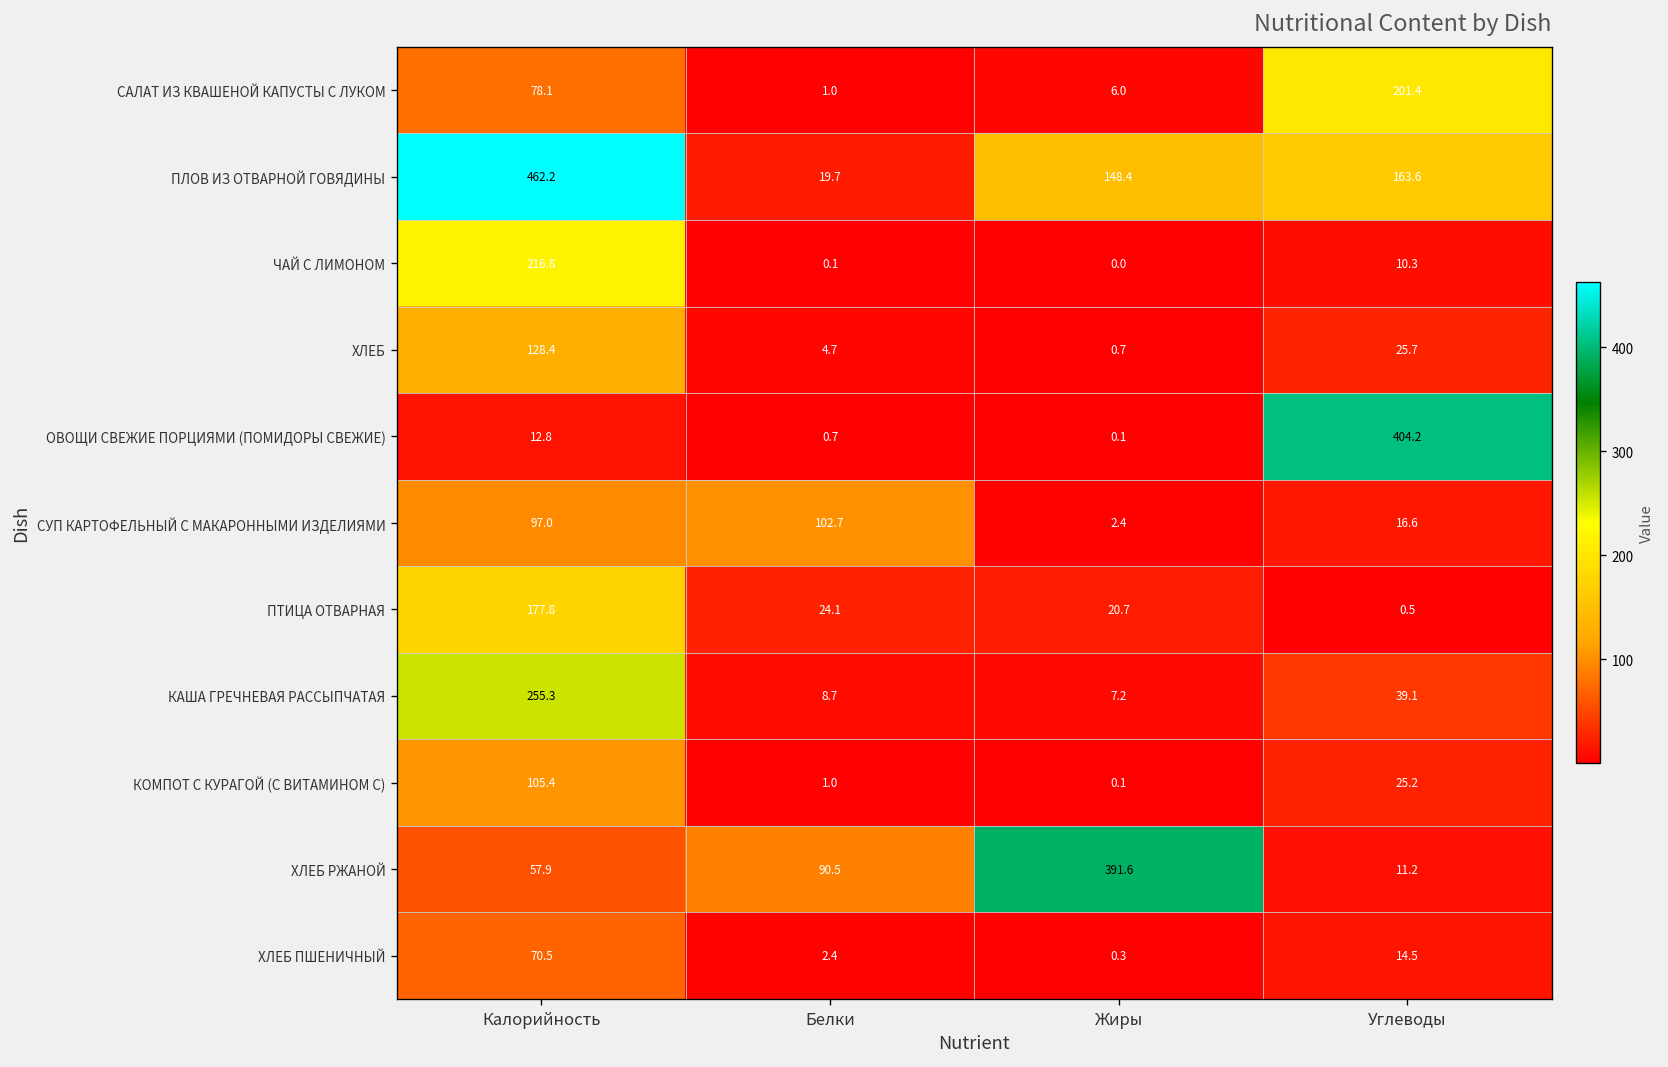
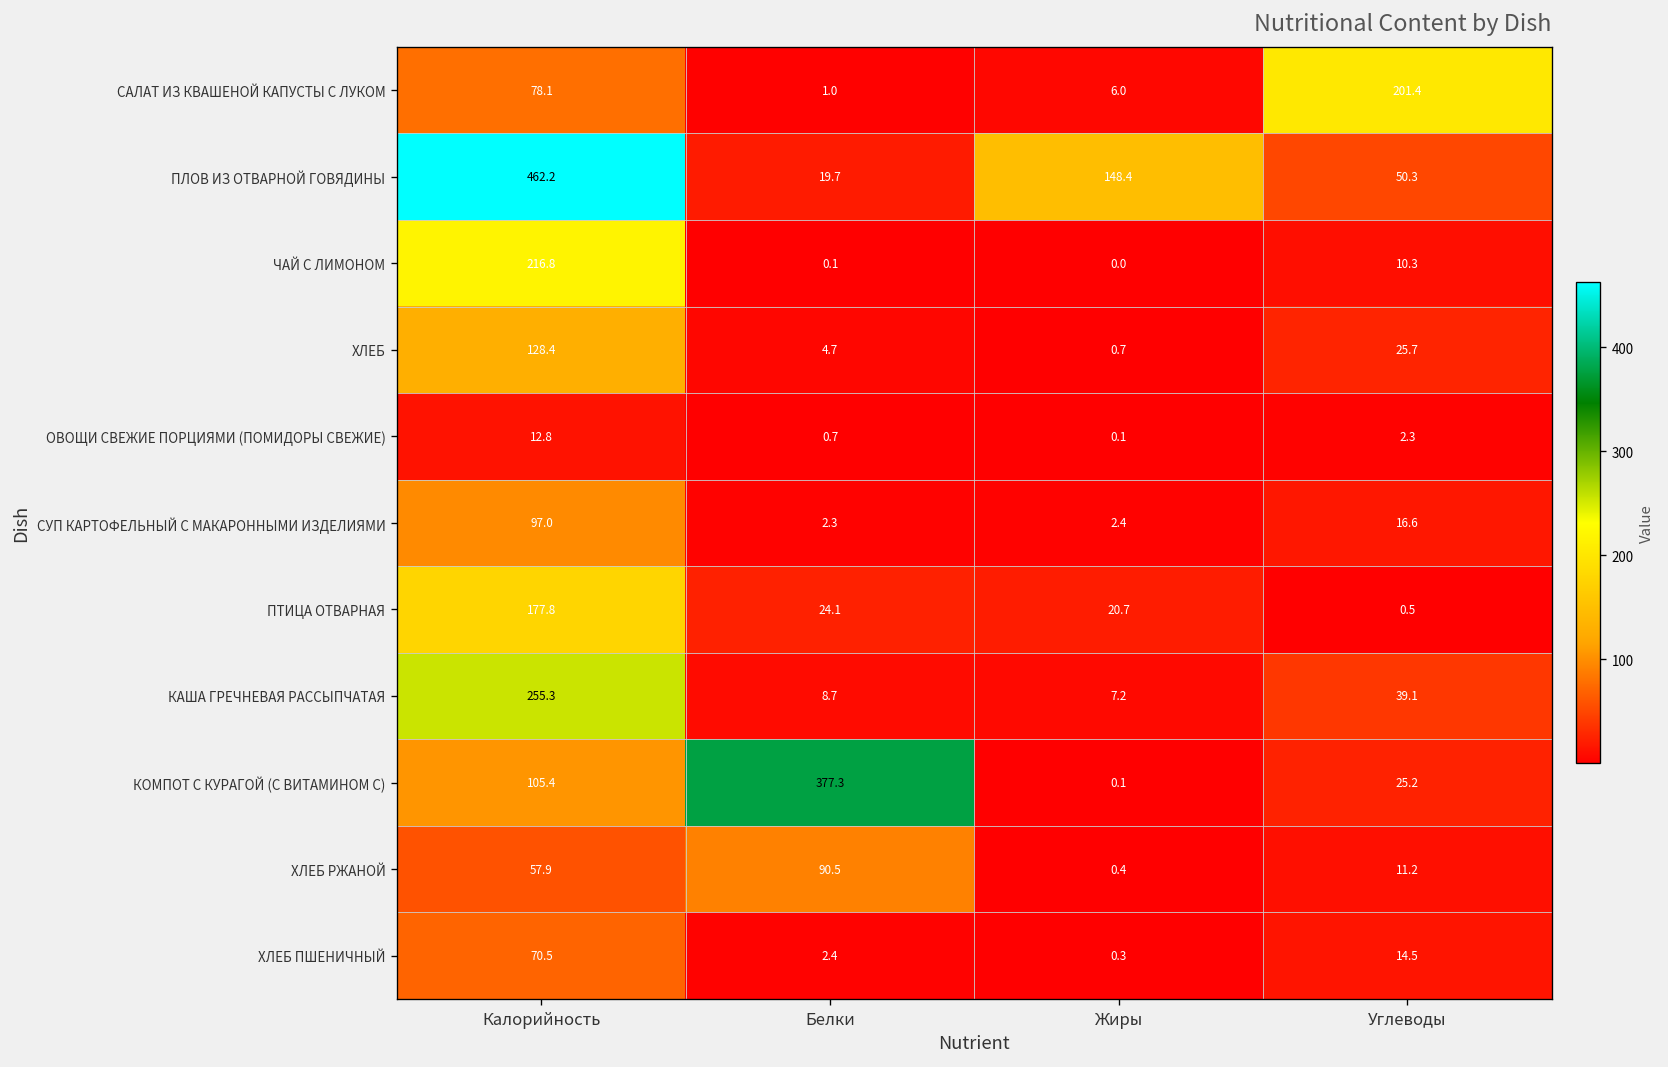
ПЛОВ ИЗ ОТВАРНОЙ ГОВЯДИНЫ, Углеводы: 163.6 -> 50.3
ОВОЩИ СВЕЖИЕ ПОРЦИЯМИ (ПОМИДОРЫ СВЕЖИЕ), Углеводы: 404.2 -> 2.3
СУП КАРТОФЕЛЬНЫЙ С МАКАРОННЫМИ ИЗДЕЛИЯМИ, Белки: 102.7 -> 2.3
КОМПОТ С КУРАГОЙ (С ВИТАМИНОМ С), Белки: 1.0 -> 377.3
ХЛЕБ РЖАНОЙ, Жиры: 391.6 -> 0.4
